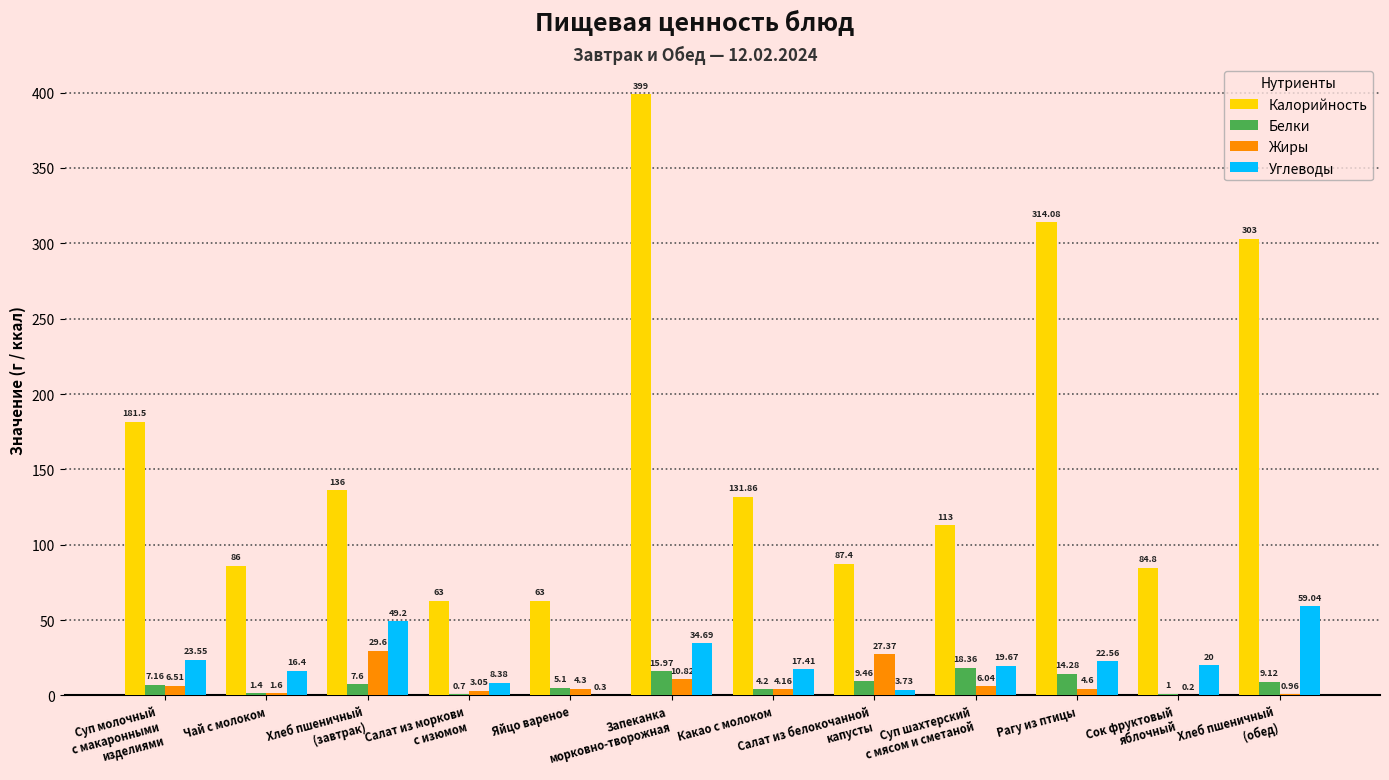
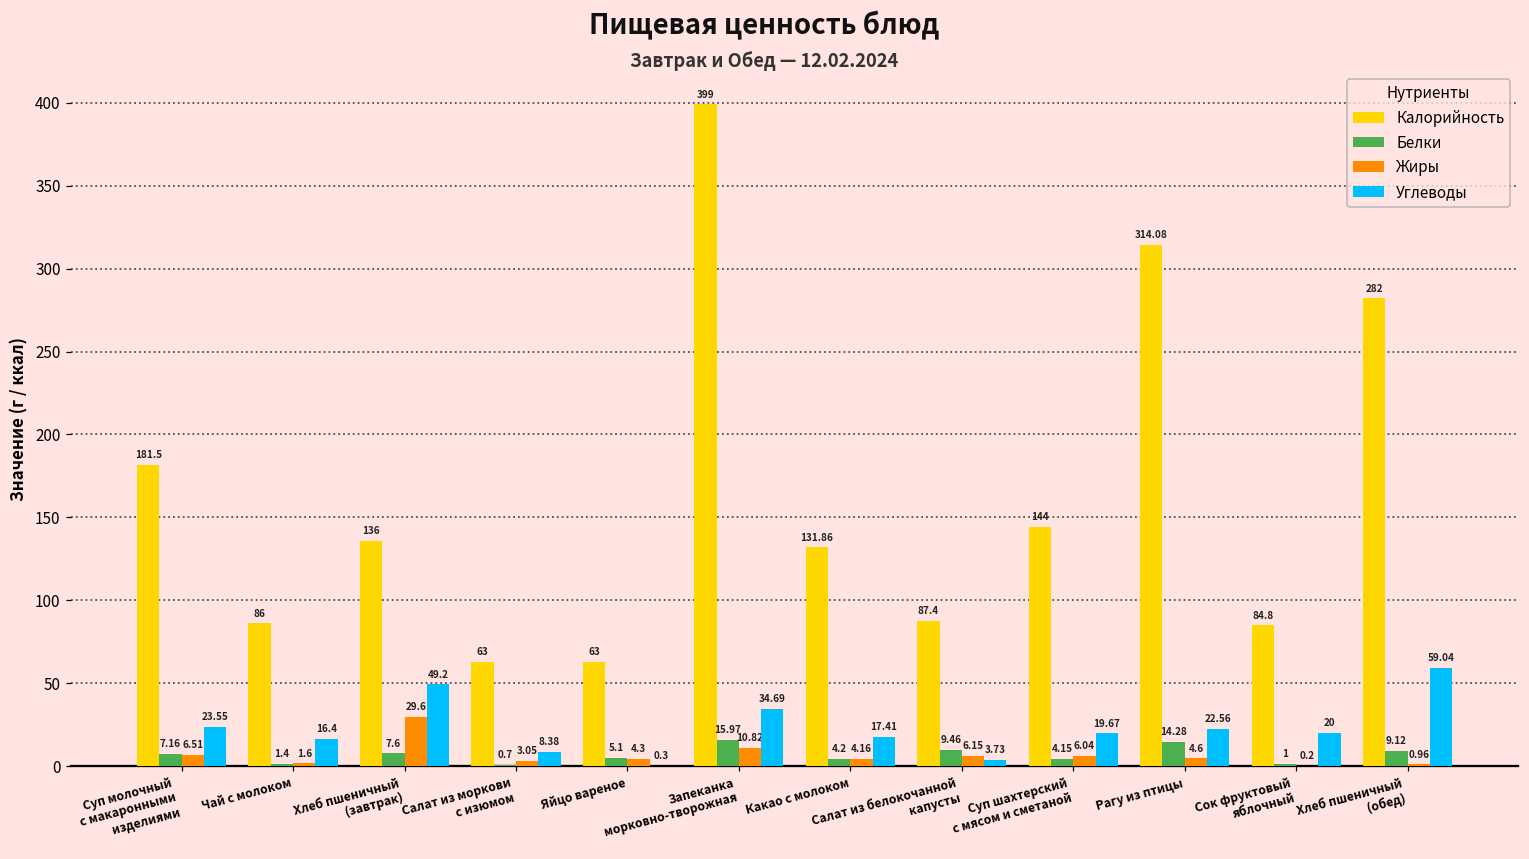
Жиры, Салат из белокочанной капусты: 27.37 -> 6.15
Калорийность, Суп шахтерский с мясом и сметаной: 113 -> 144
Белки, Суп шахтерский с мясом и сметаной: 18.36 -> 4.15
Калорийность, Хлеб пшеничный (обед): 303 -> 282
